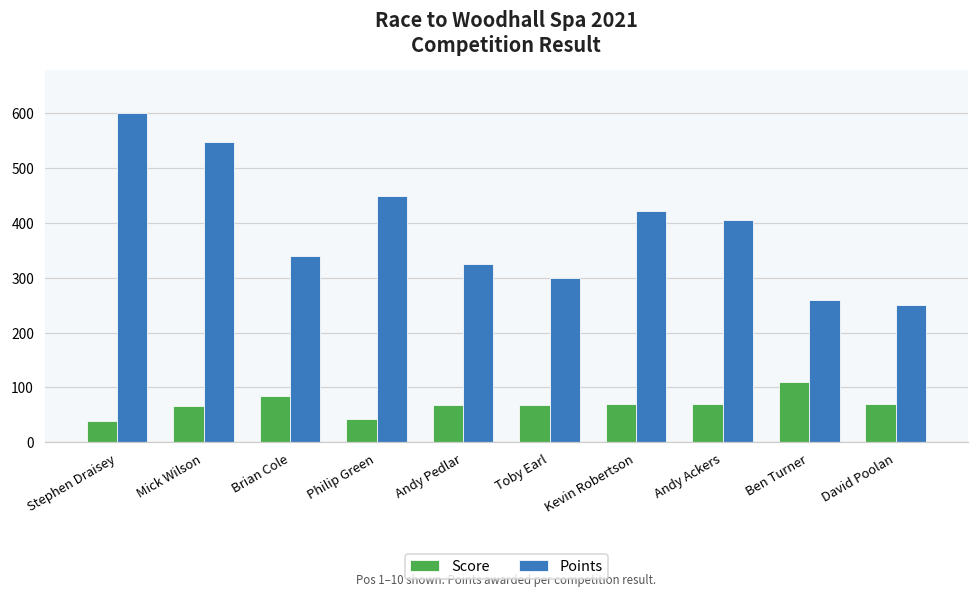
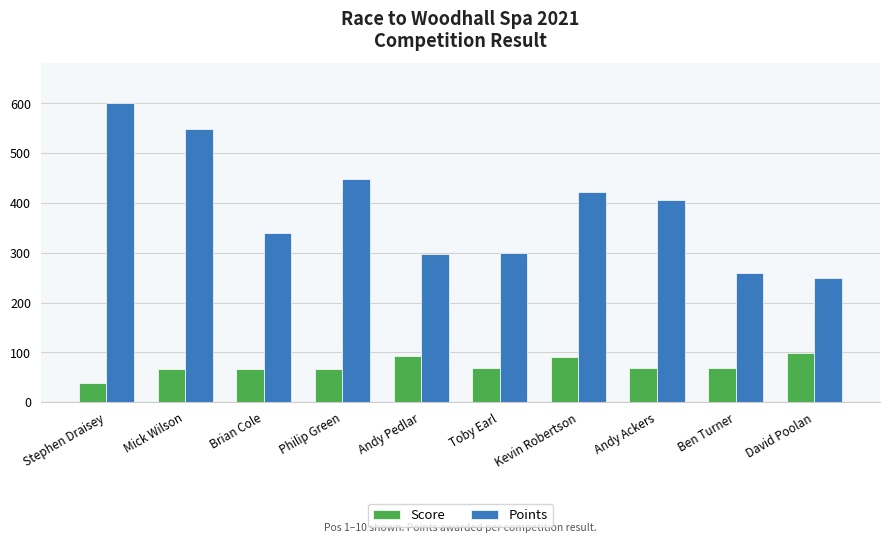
Score, Brian Cole: 90 -> 70
Score, Philip Green: 40 -> 70
Score, Andy Pedlar: 70 -> 90
Points, Andy Pedlar: 330 -> 300
Score, Kevin Robertson: 70 -> 90
Score, Ben Turner: 110 -> 70
Score, David Poolan: 70 -> 100
